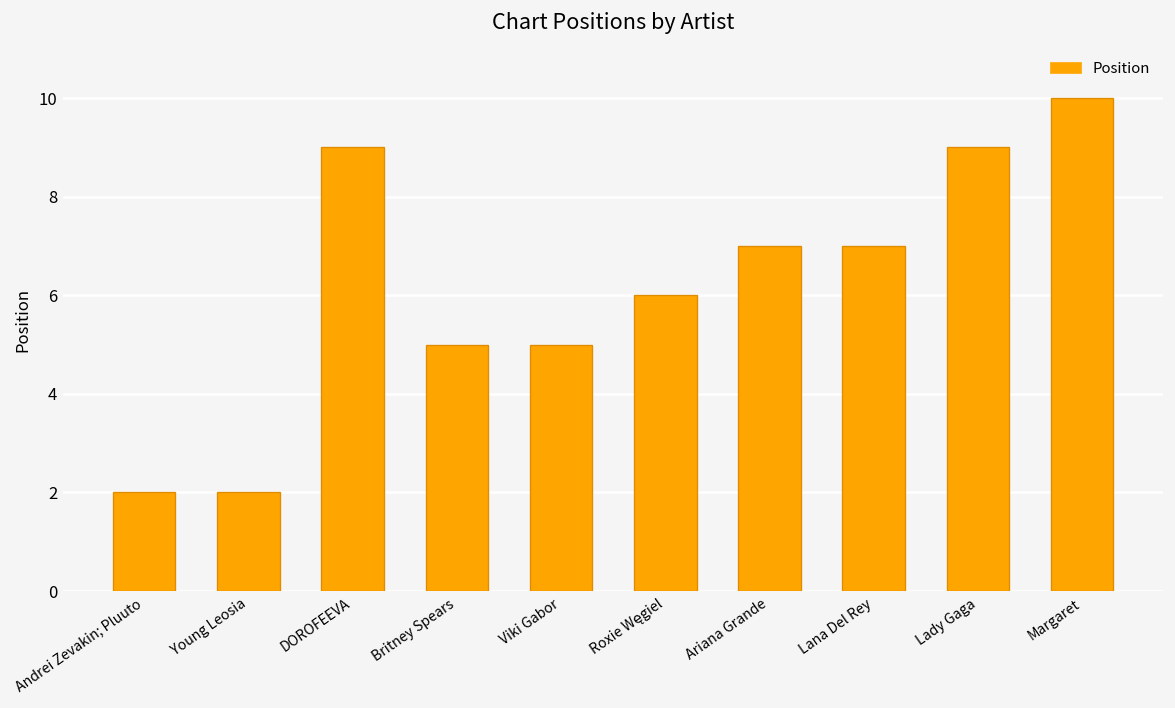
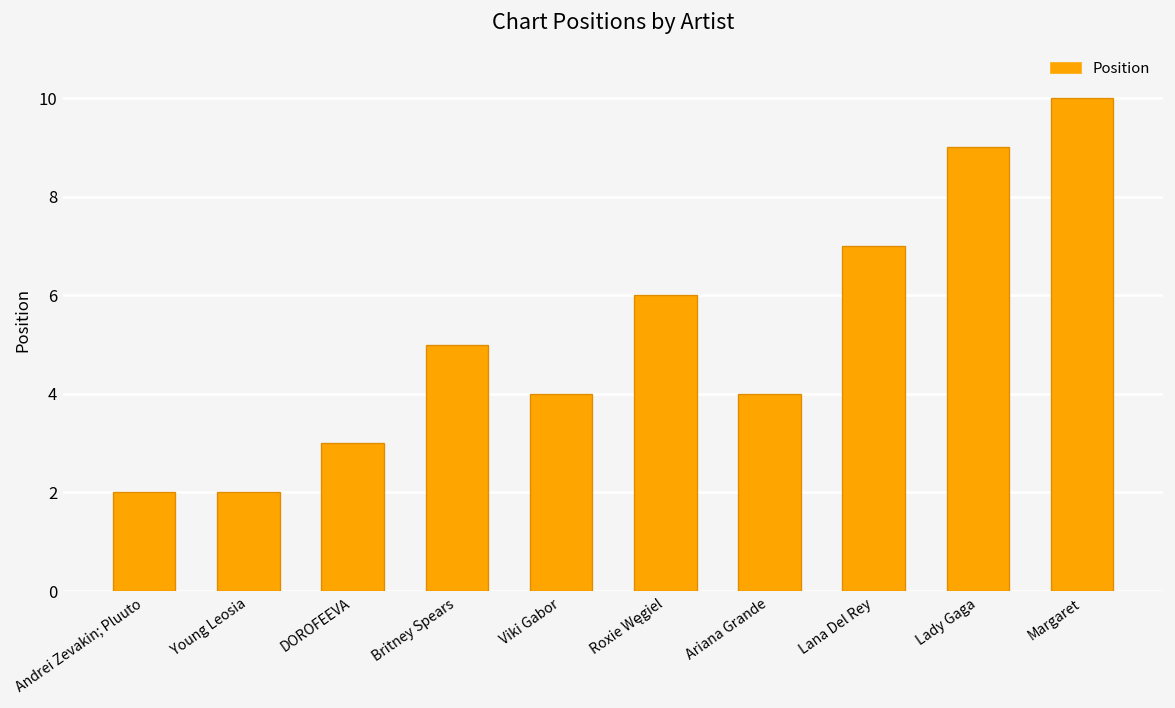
DOROFEEVA: 9 -> 3
Viki Gabor: 5 -> 4
Ariana Grande: 7 -> 4
